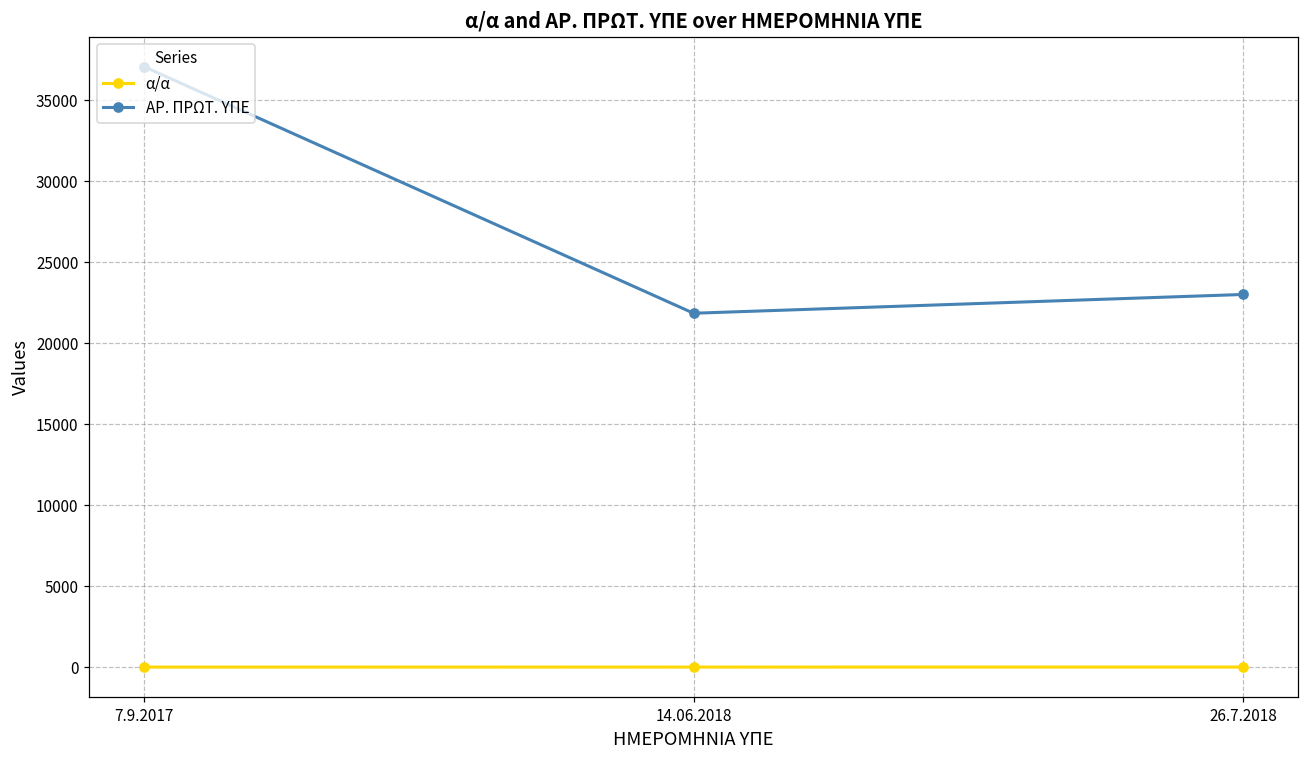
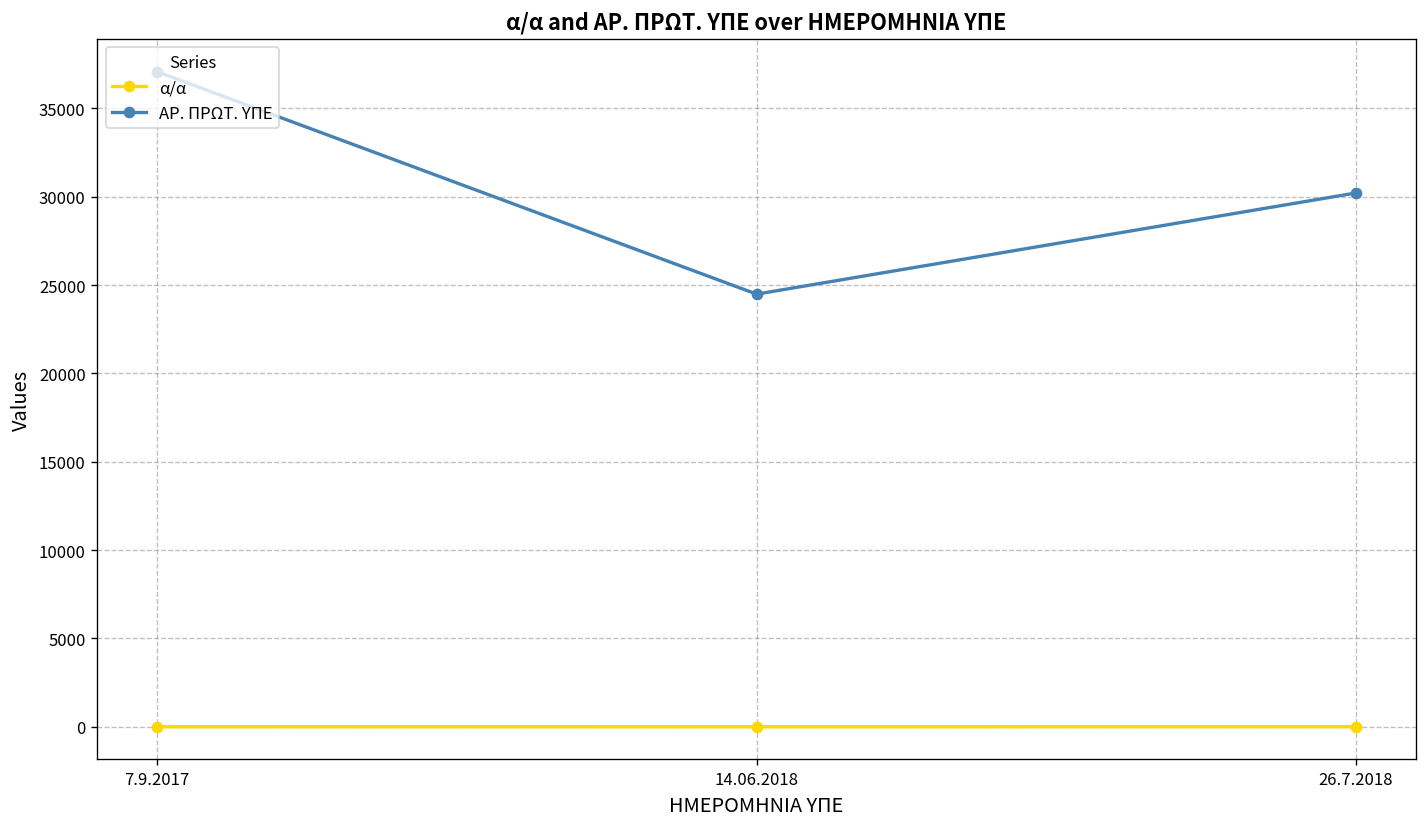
ΑΡ. ΠΡΩΤ. ΥΠΕ, 14.06.2018: 21900 -> 24500
ΑΡ. ΠΡΩΤ. ΥΠΕ, 26.7.2018: 23000 -> 30200
